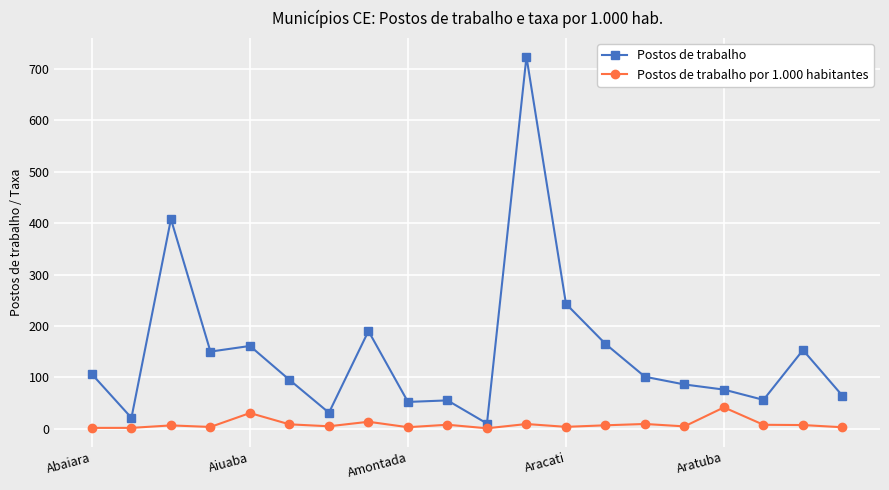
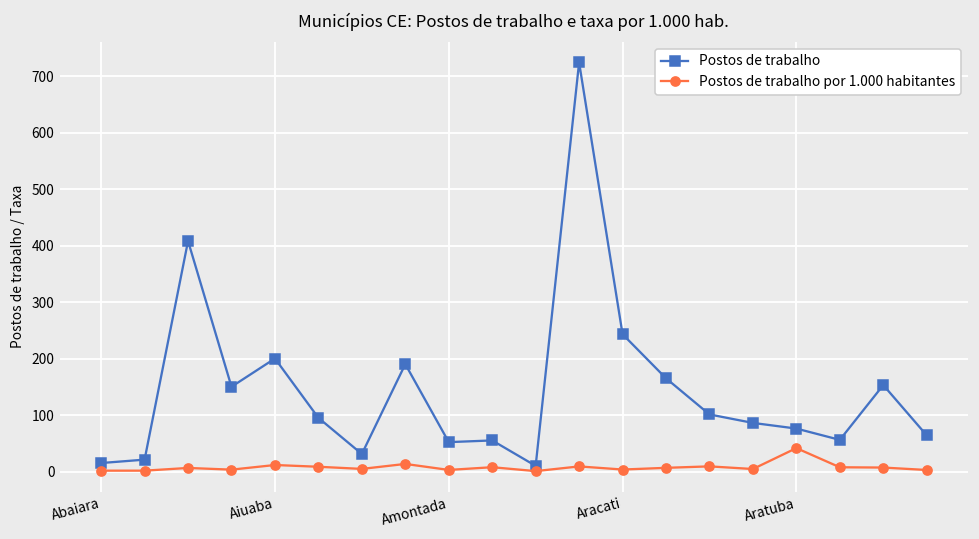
Postos de trabalho, Abaiara: 110 -> 20
Postos de trabalho, Aiuaba: 160 -> 200
Postos de trabalho por 1.000 habitantes, Aiuaba: 30 -> 10
